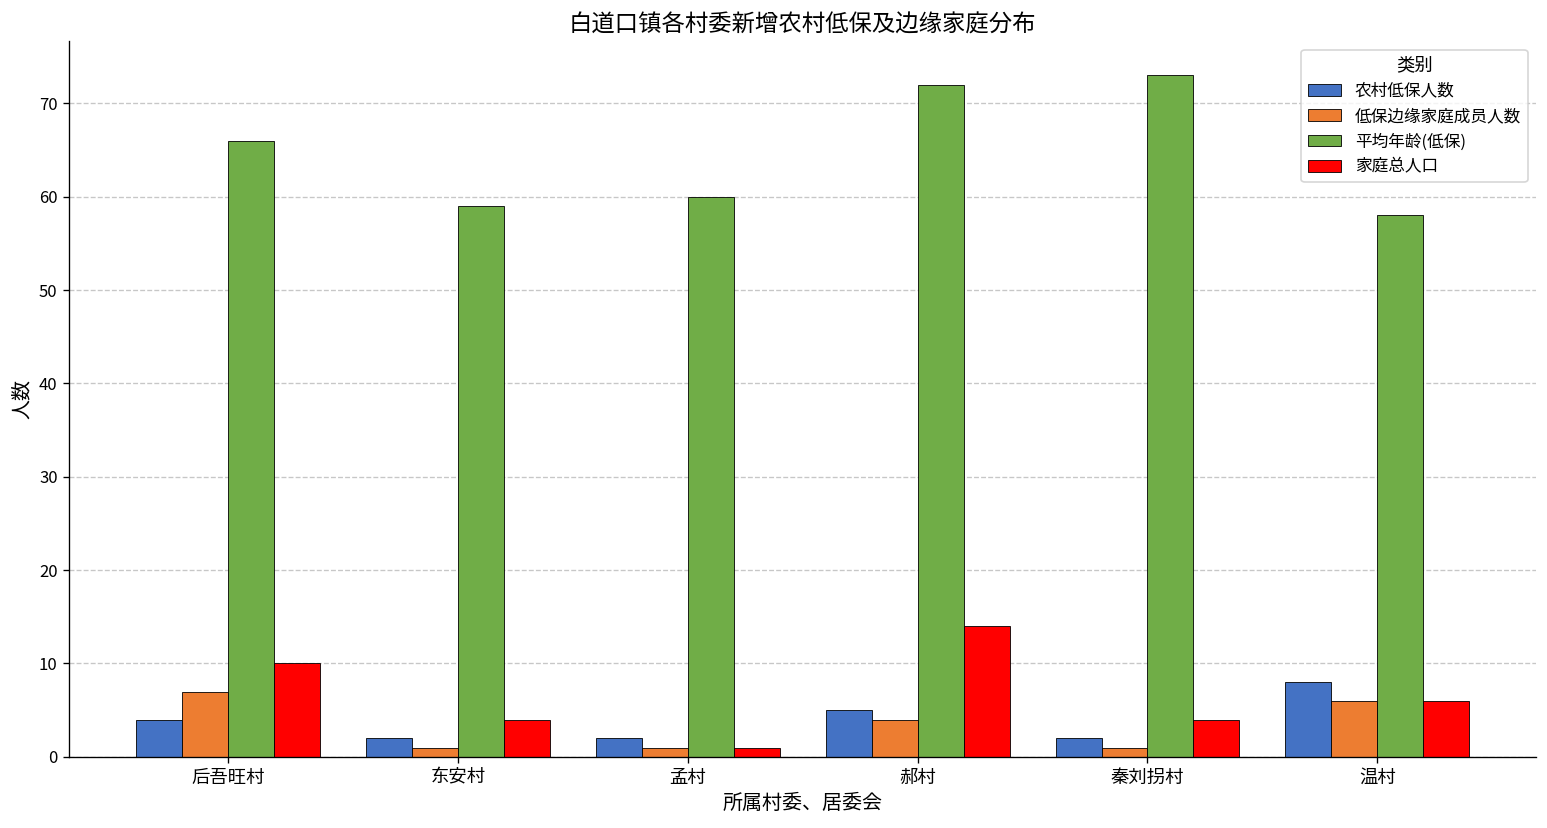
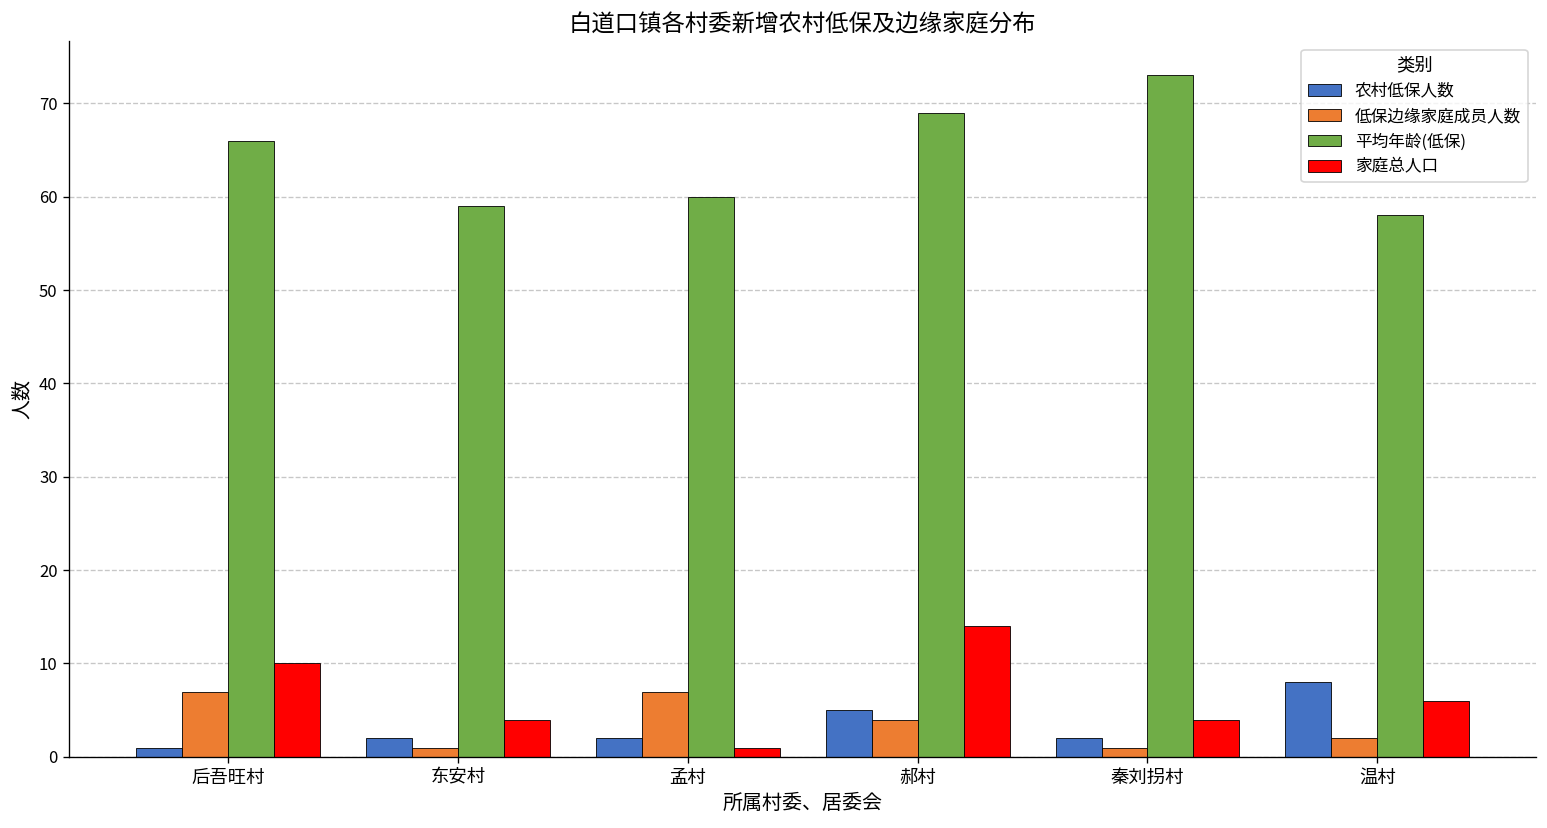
农村低保人数, 后吾旺村: 4 -> 1
低保边缘家庭成员人数, 孟村: 1 -> 7
平均年龄(低保), 郝村: 72 -> 69
低保边缘家庭成员人数, 温村: 6 -> 2
